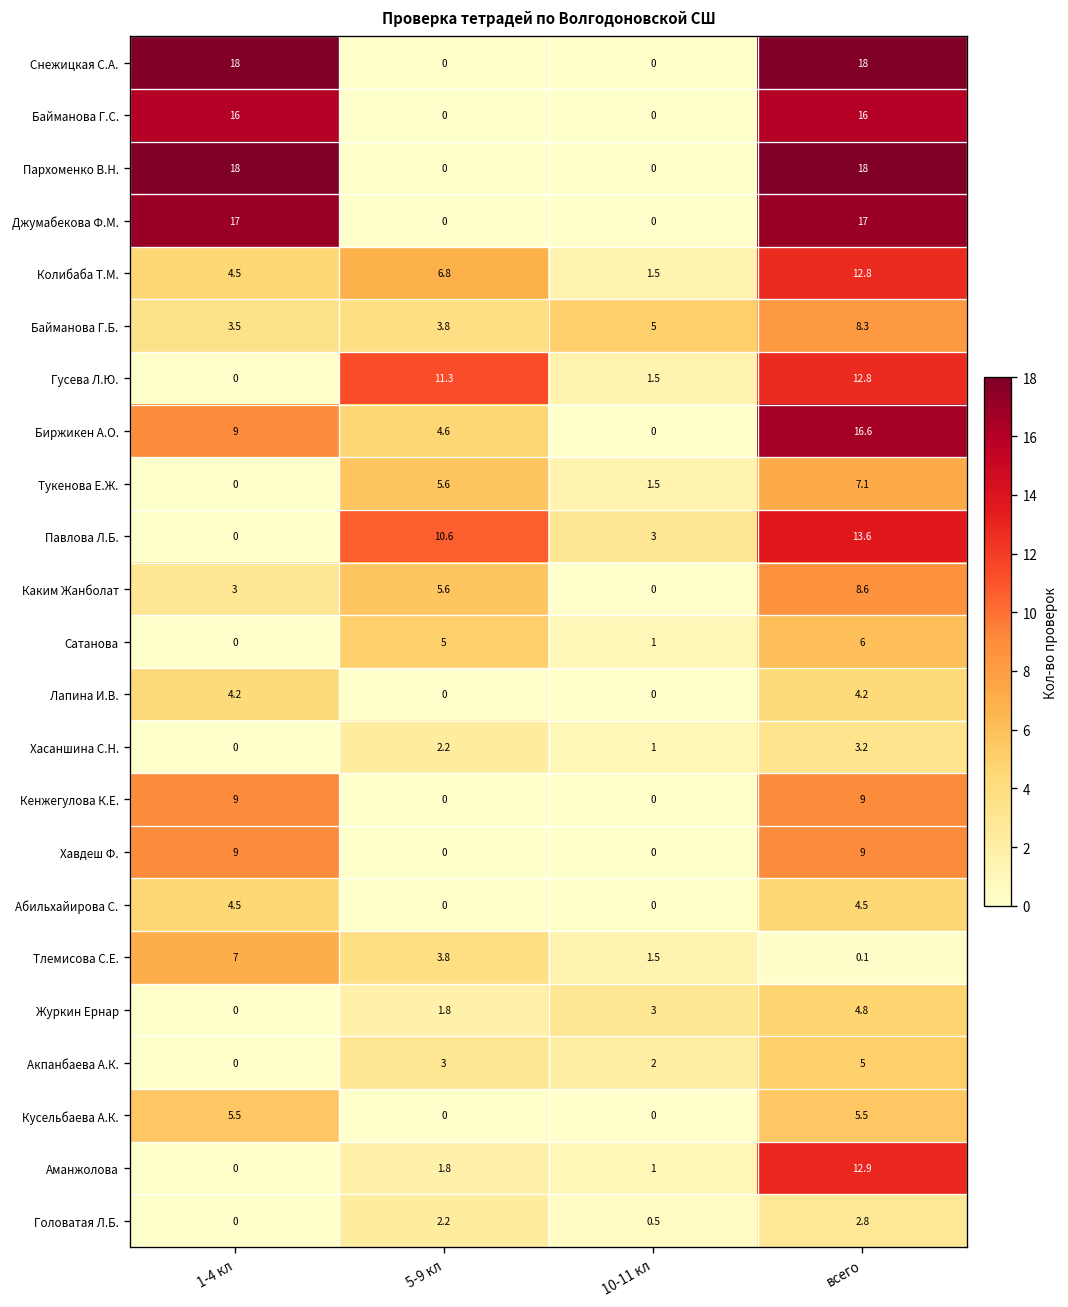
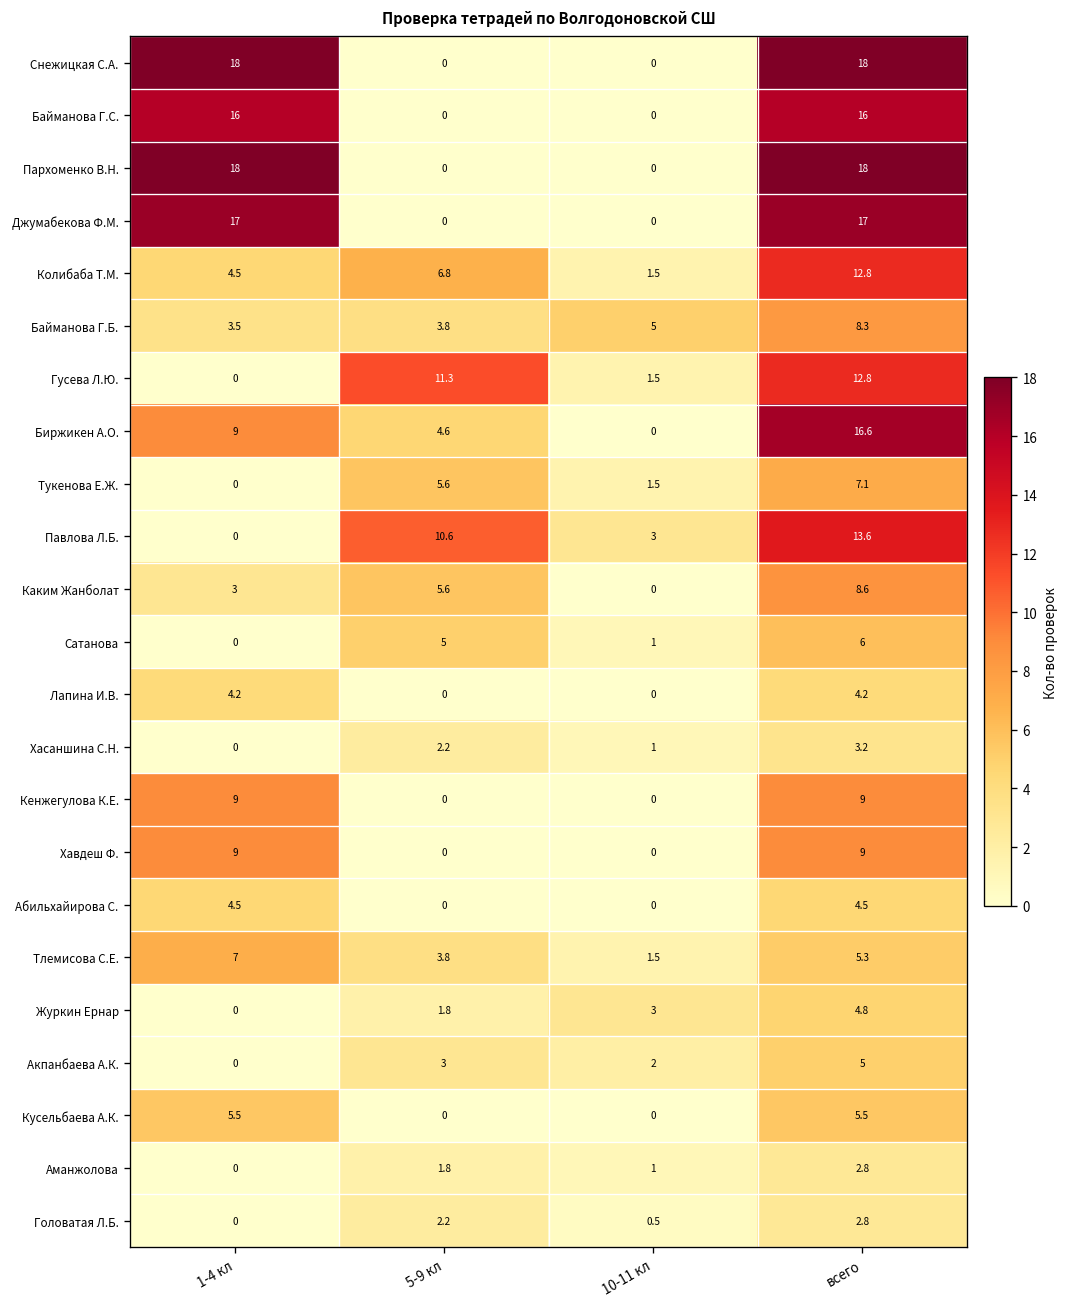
Тлемисова С.Е., всего: 0.1 -> 5.3
Аманжолова, всего: 12.9 -> 2.8
